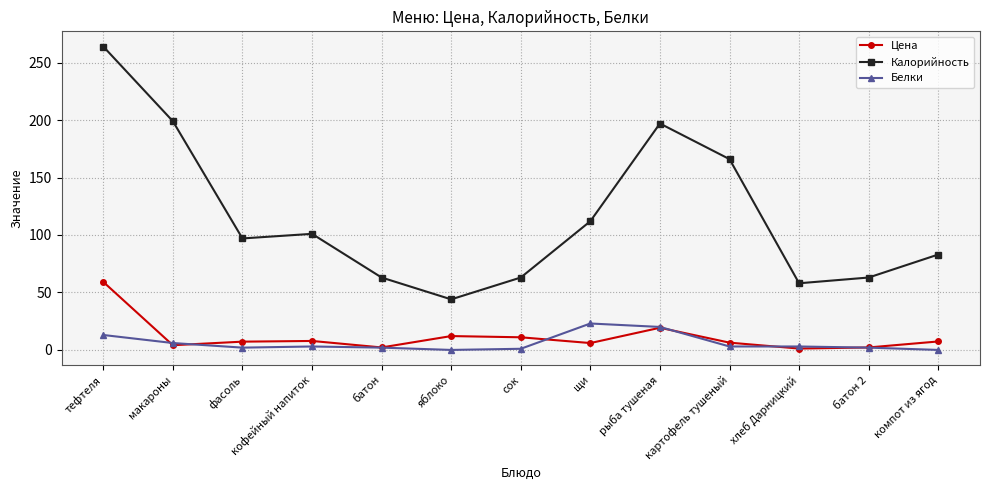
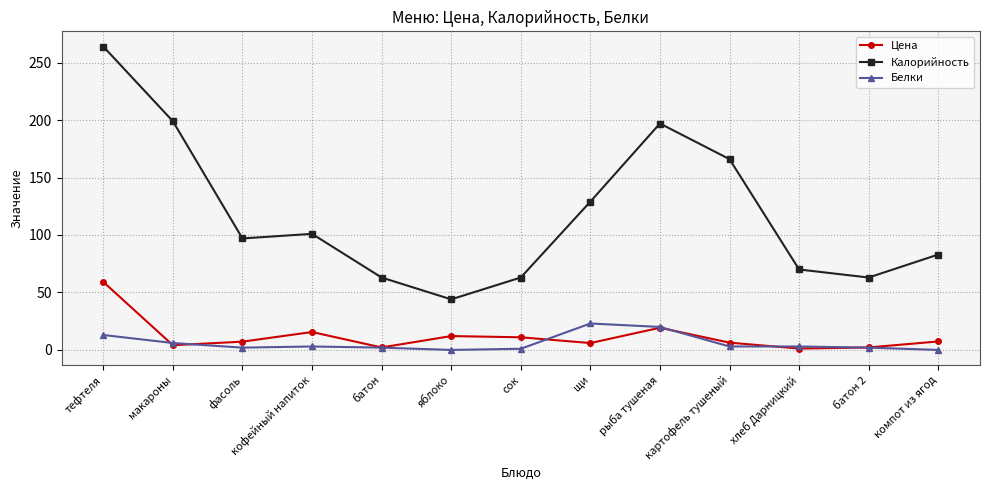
Цена, кофейный напиток: 8 -> 16
Калорийность, щи: 112 -> 129
Калорийность, хлеб Дарницкий: 58 -> 70
